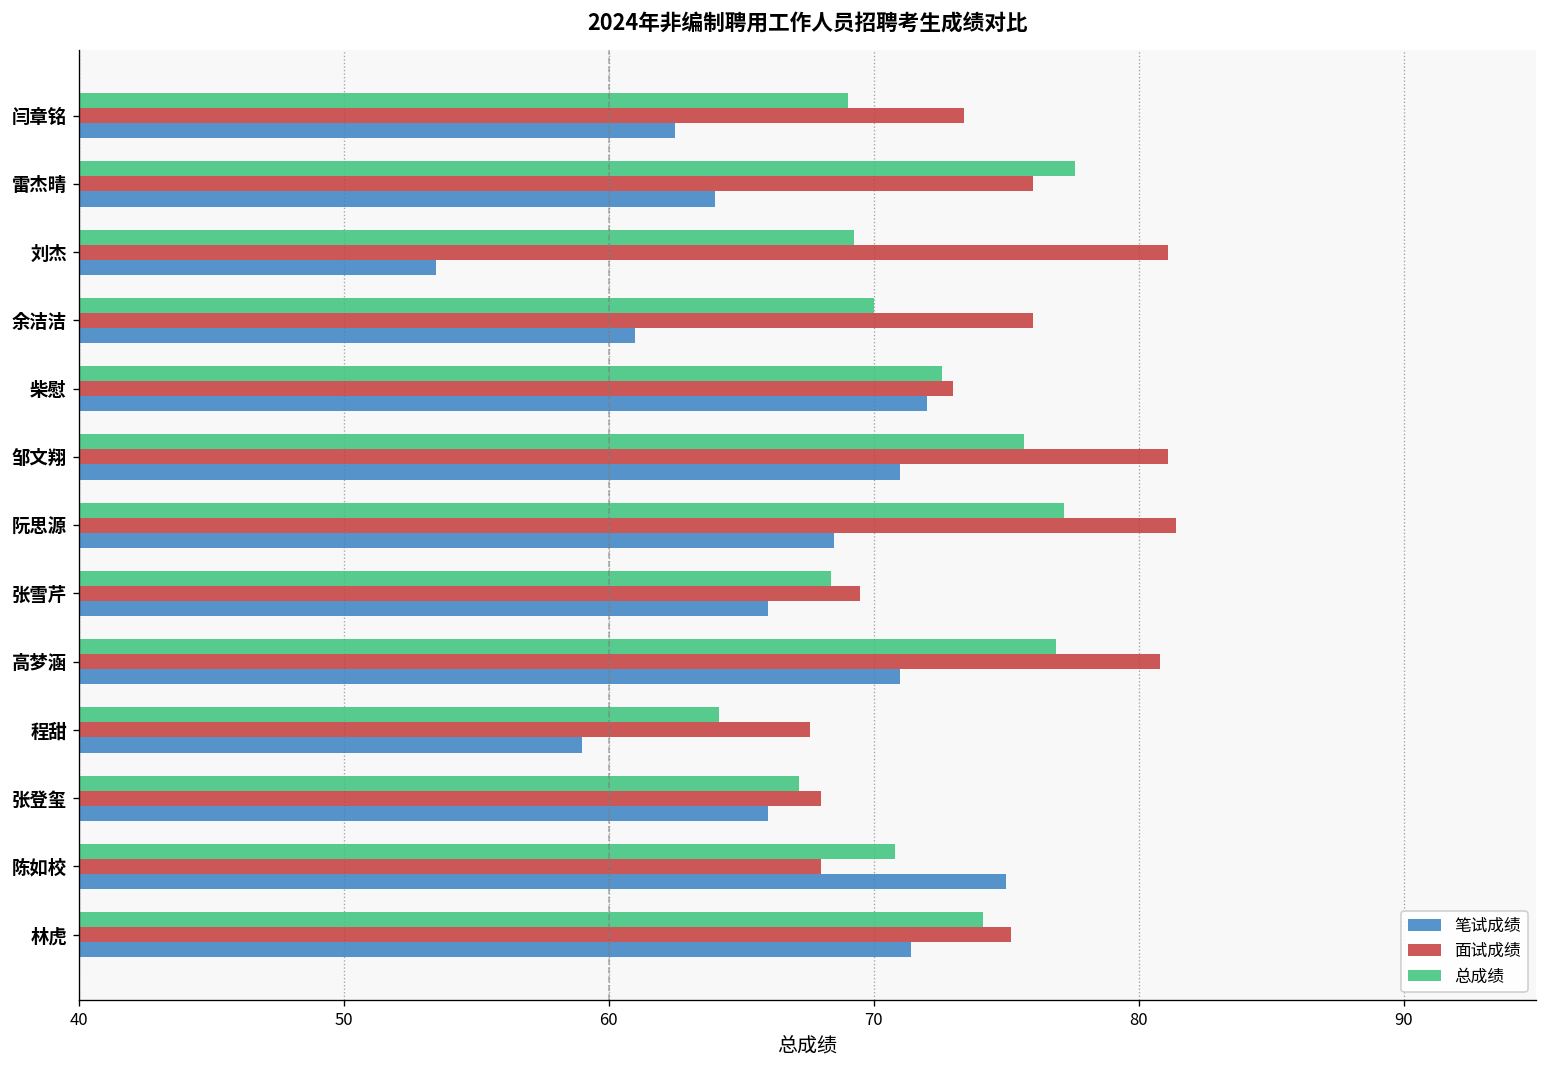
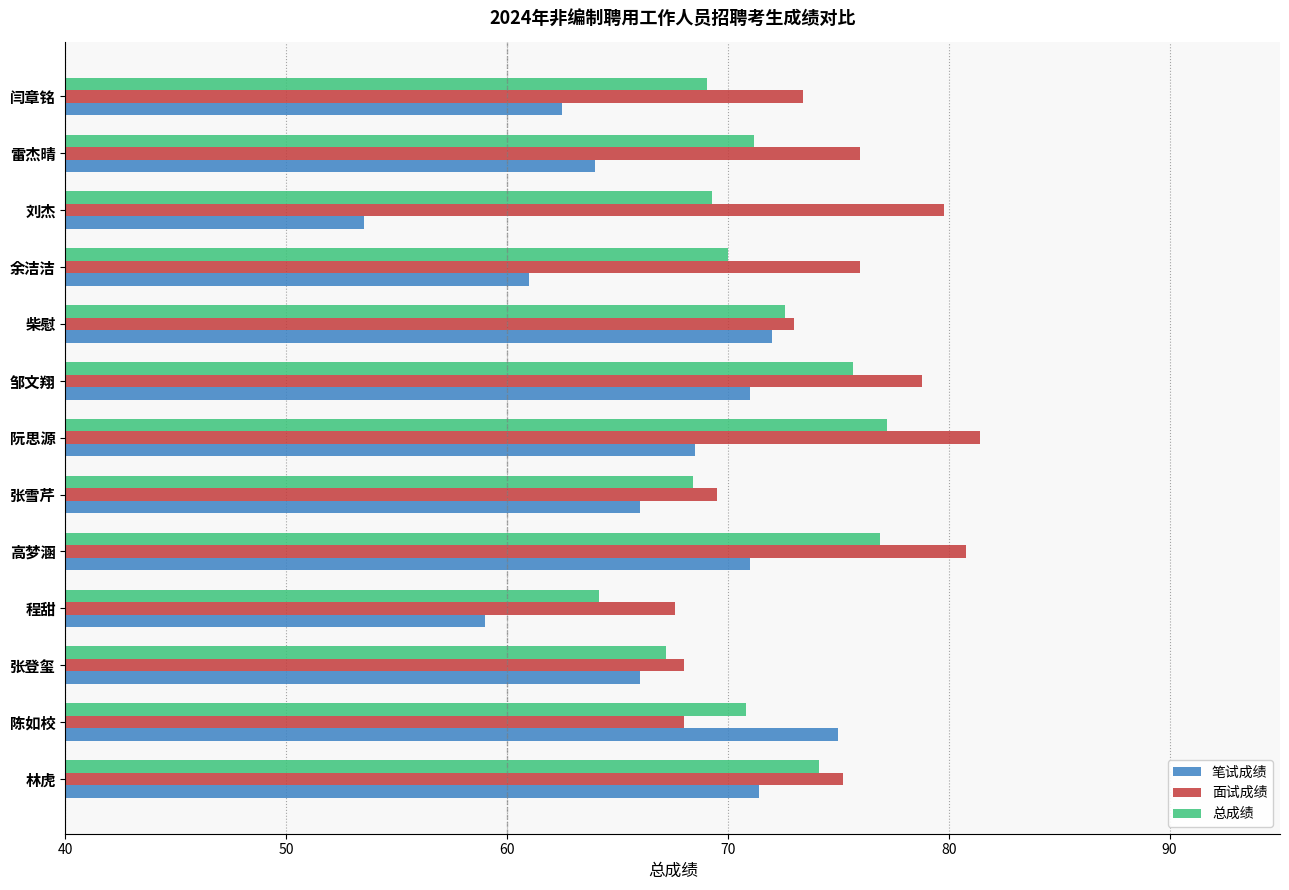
总成绩, 雷杰晴: 77.6 -> 71.2
面试成绩, 刘杰: 81.1 -> 79.8
面试成绩, 邹文翔: 81.1 -> 78.8
